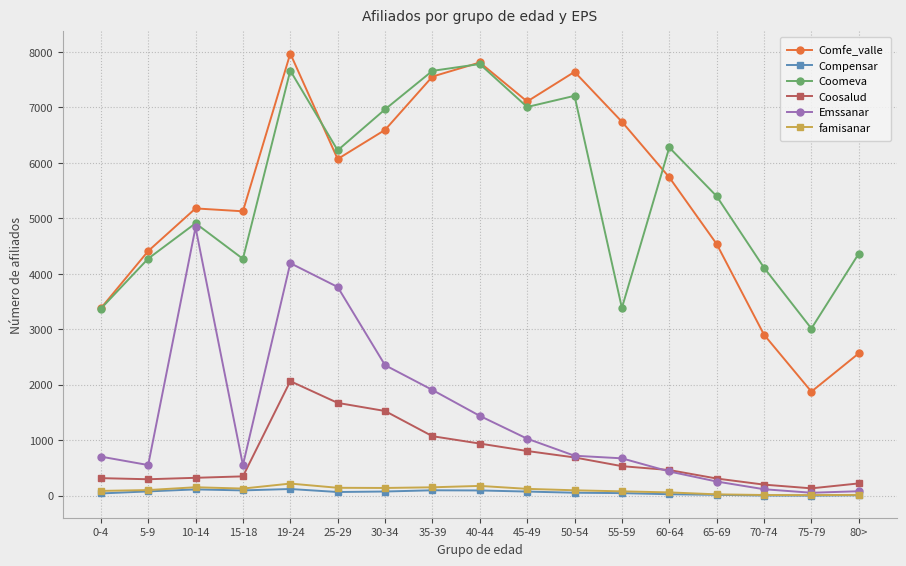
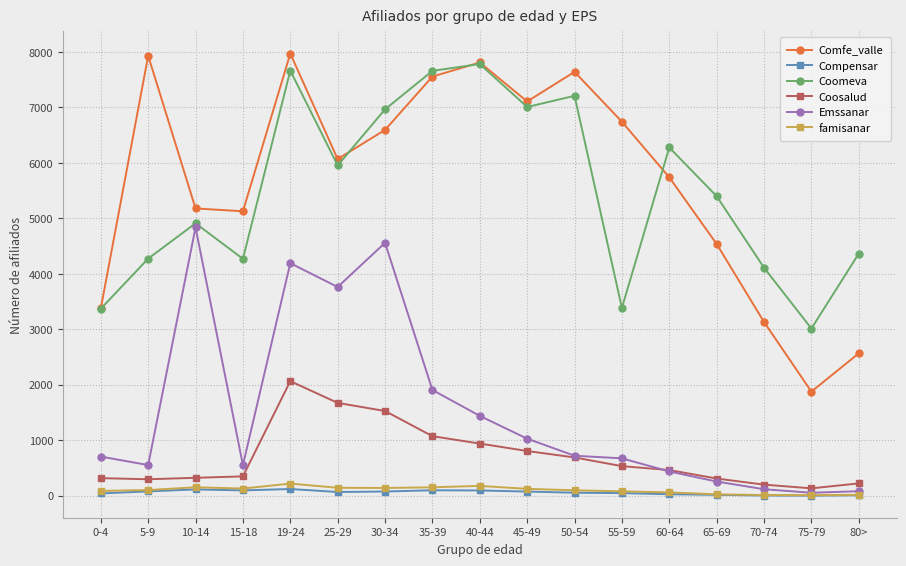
Comfe_valle, 5-9: 4400 -> 7900
Coomeva, 25-29: 6200 -> 6000
Emssanar, 30-34: 2400 -> 4600
Comfe_valle, 70-74: 2900 -> 3100
